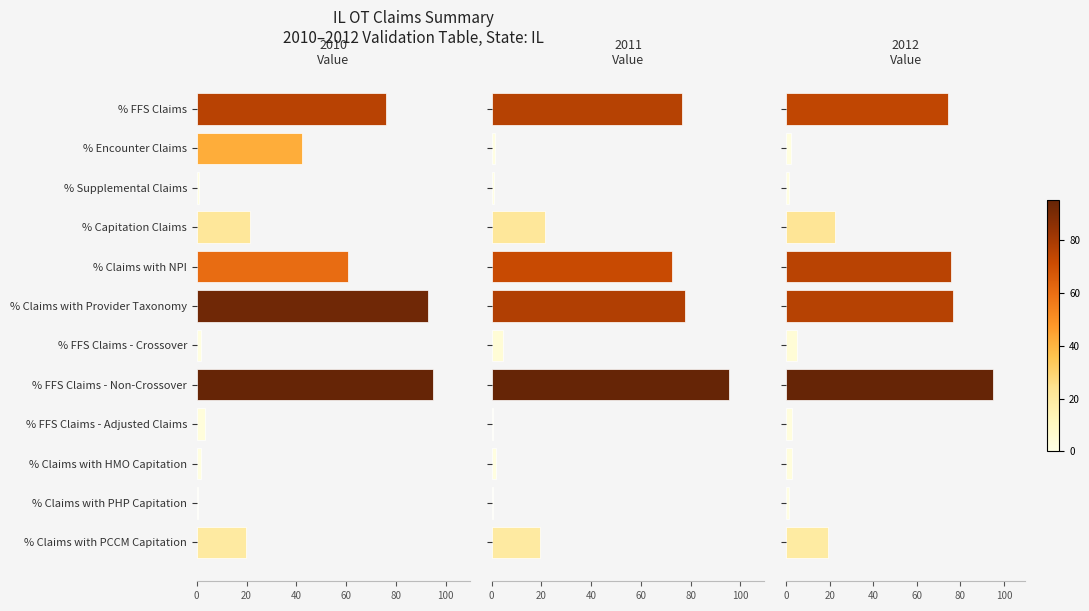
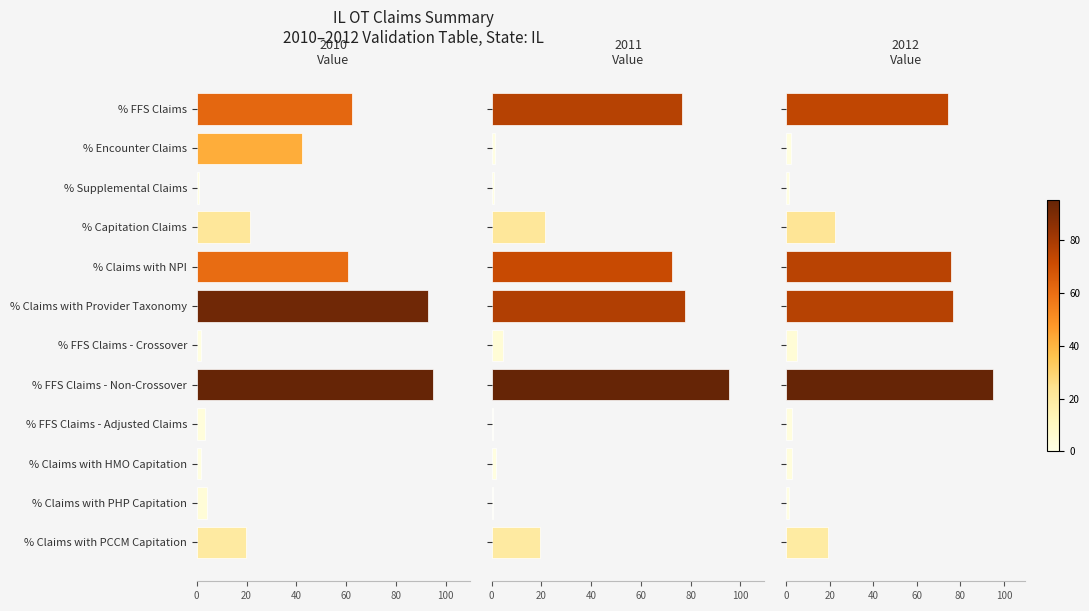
2010 Value, % FFS Claims: 76 -> 62
2010 Value, % Claims with PHP Capitation: 1 -> 4
